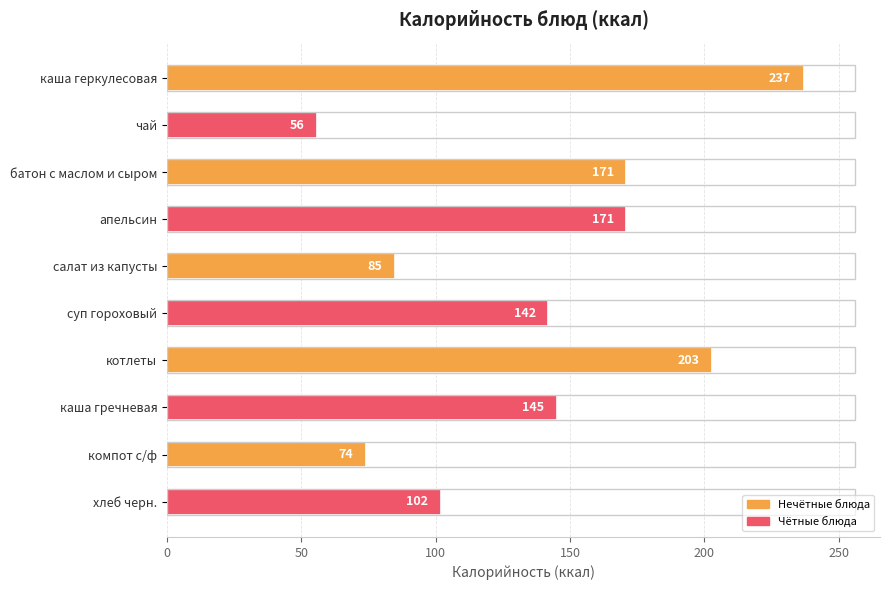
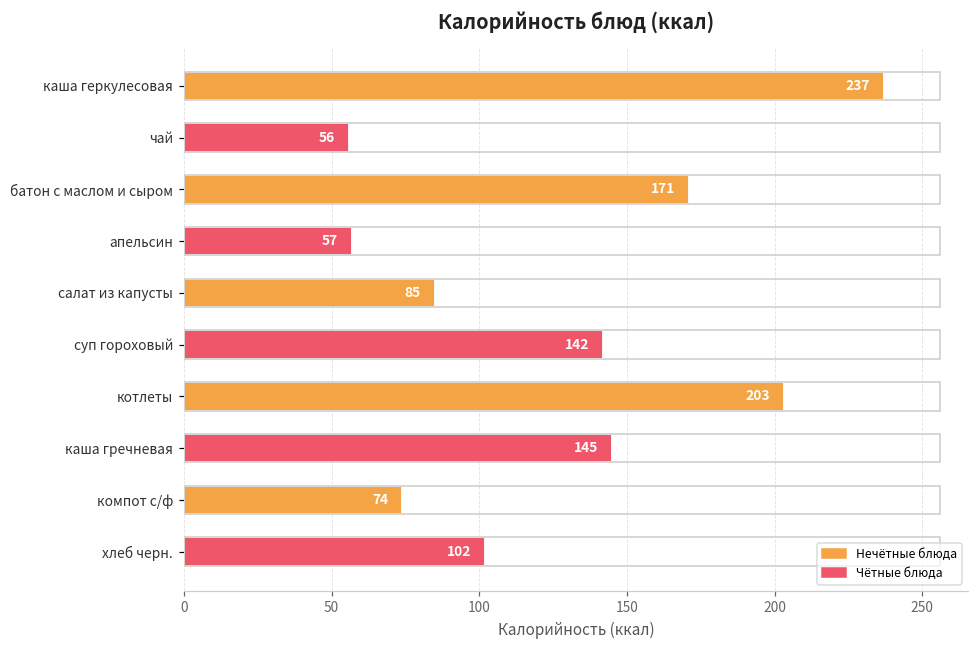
апельсин: 171 -> 57
